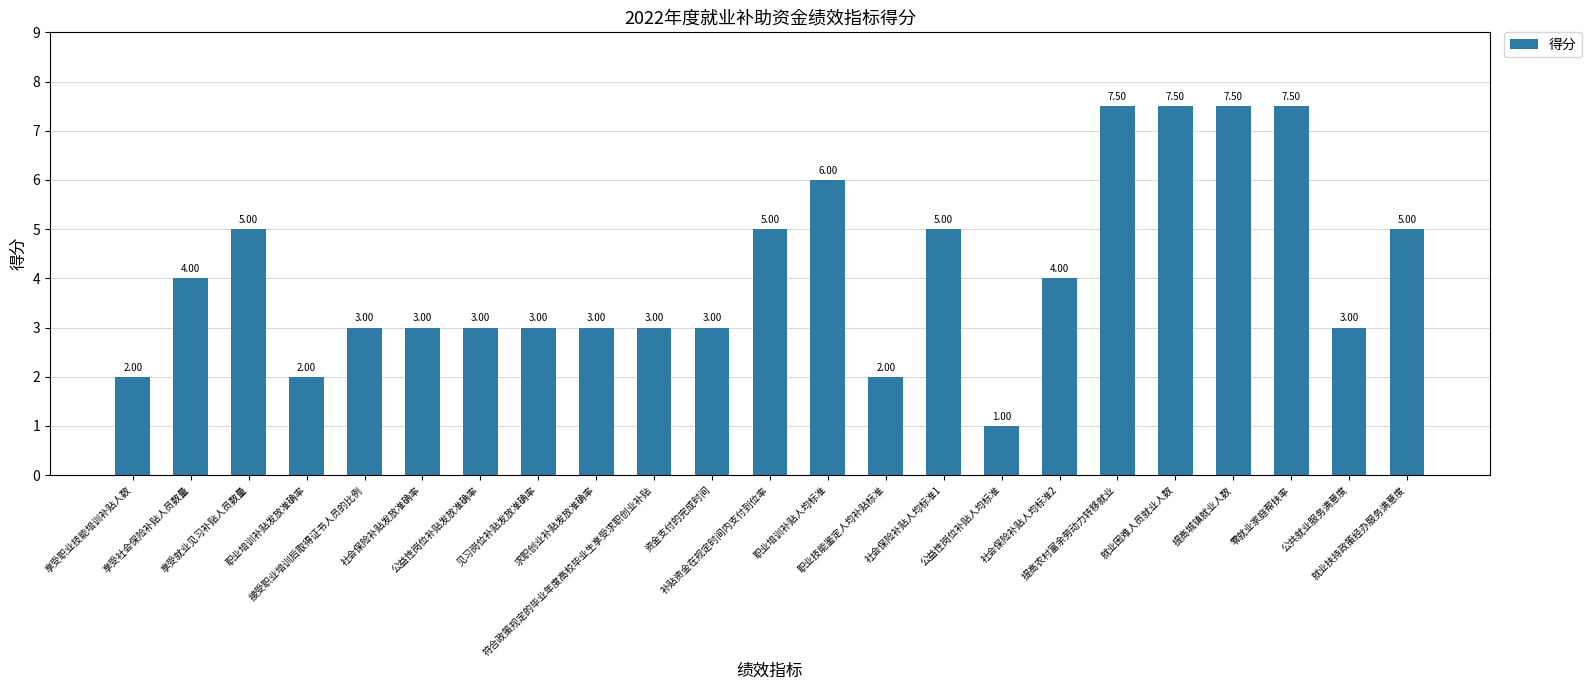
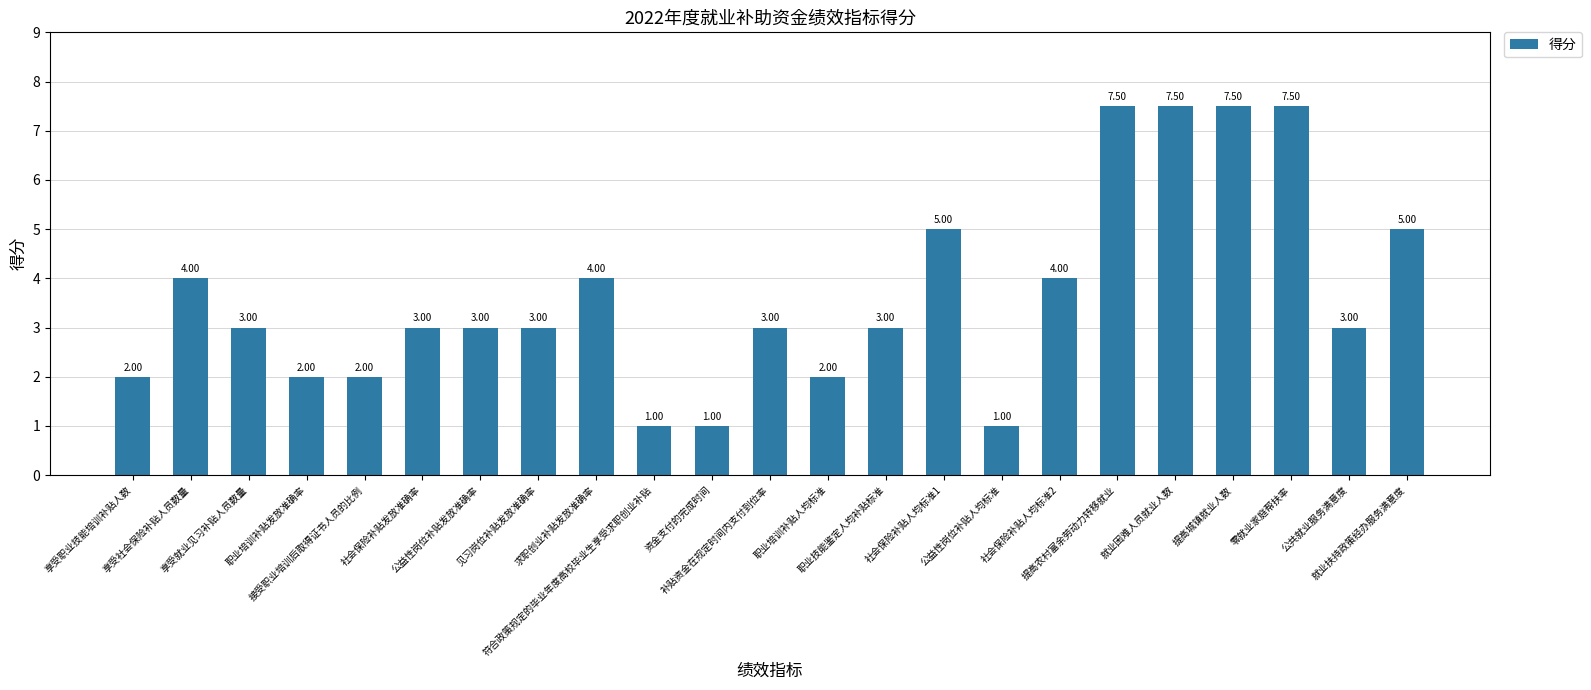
享受就业见习补贴人员数量: 5.00 -> 3.00
接受职业培训后取得证书人员的比例: 3.00 -> 2.00
求职创业补贴发放准确率: 3.00 -> 4.00
符合政策规定的毕业年度高校毕业生享受求职创业补贴: 3.00 -> 1.00
资金支付的完成时间: 3.00 -> 1.00
补贴资金在规定时间内支付到位率: 5.00 -> 3.00
职业培训补贴人均标准: 6.00 -> 2.00
职业技能鉴定人均补贴标准: 2.00 -> 3.00
